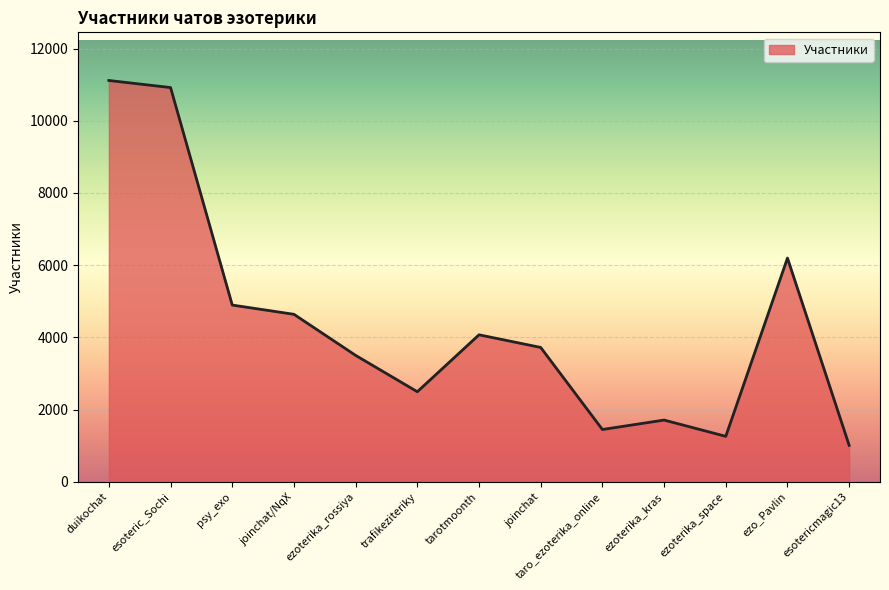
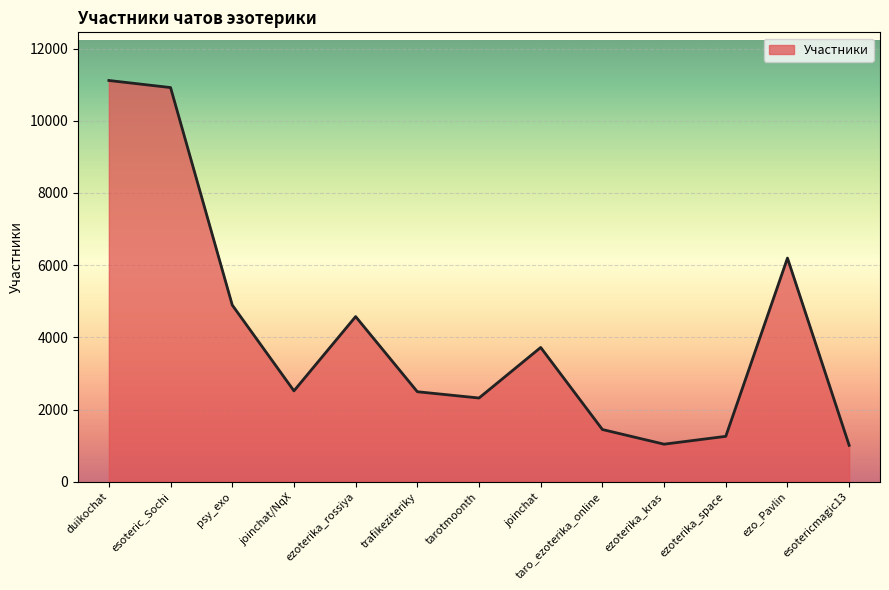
joinchat/NqX: 4600 -> 2500
ezoterika_rossiya: 3500 -> 4600
tarotmoonth: 4100 -> 2300
ezoterika_kras: 1700 -> 1000
